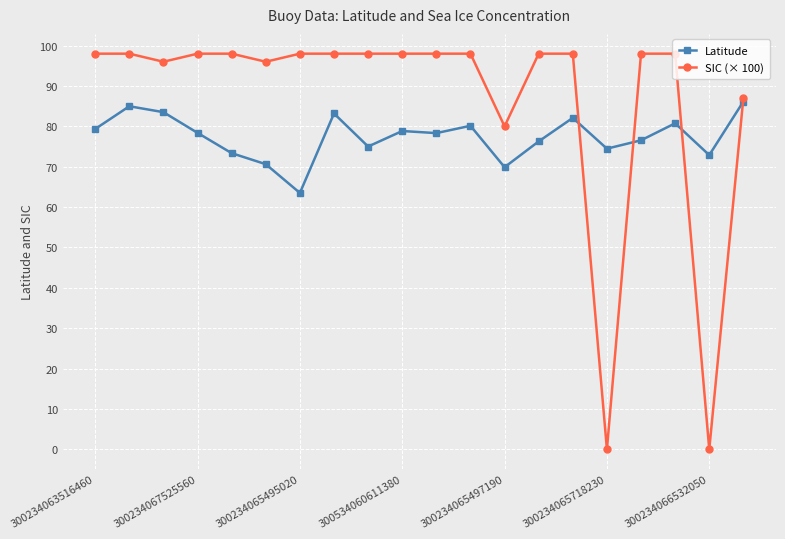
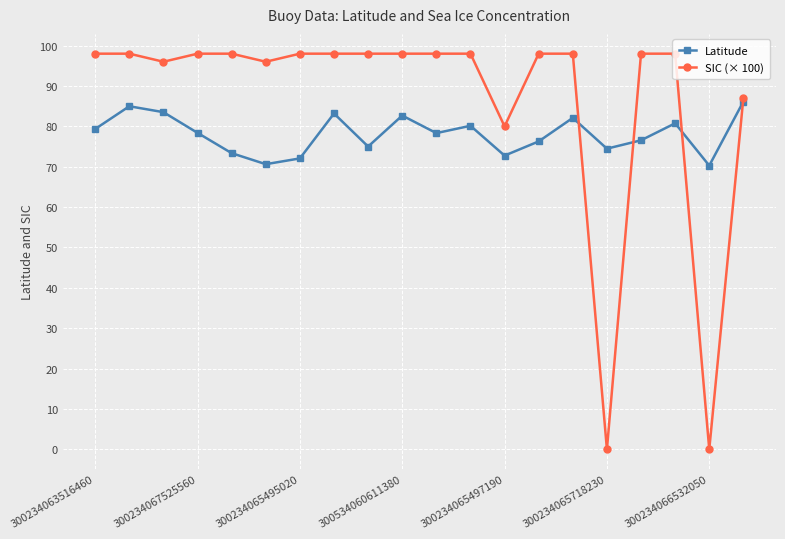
Latitude, 300234065495020: 64 -> 72
Latitude, 300534060611380: 79 -> 83
Latitude, 300234065497190: 70 -> 73
Latitude, 300234066532050: 73 -> 70
